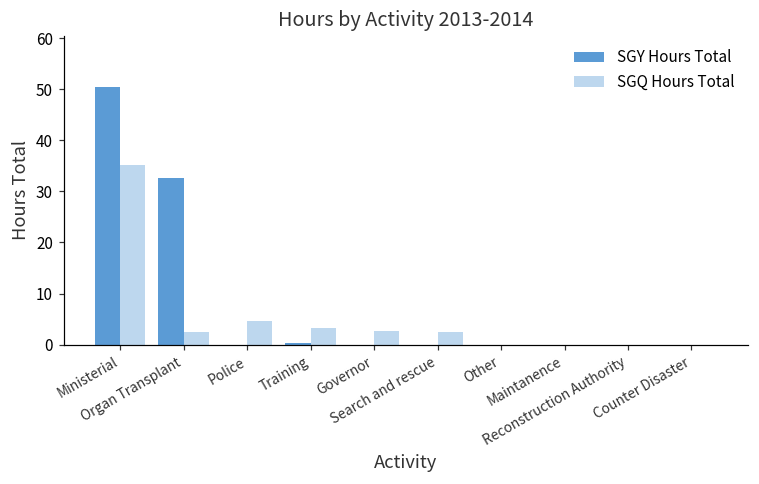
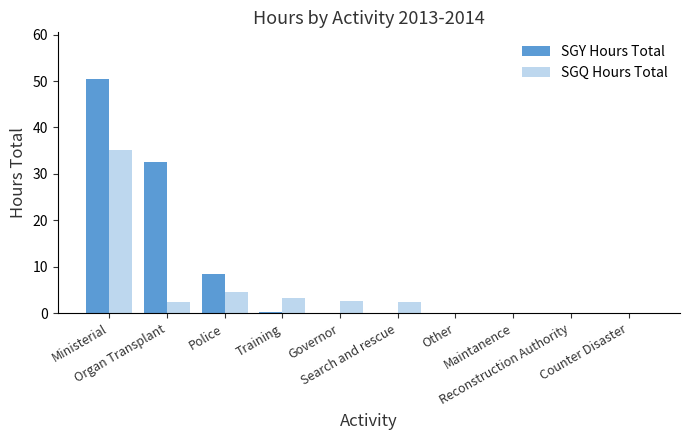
SGY Hours Total, Police: 0 -> 8
